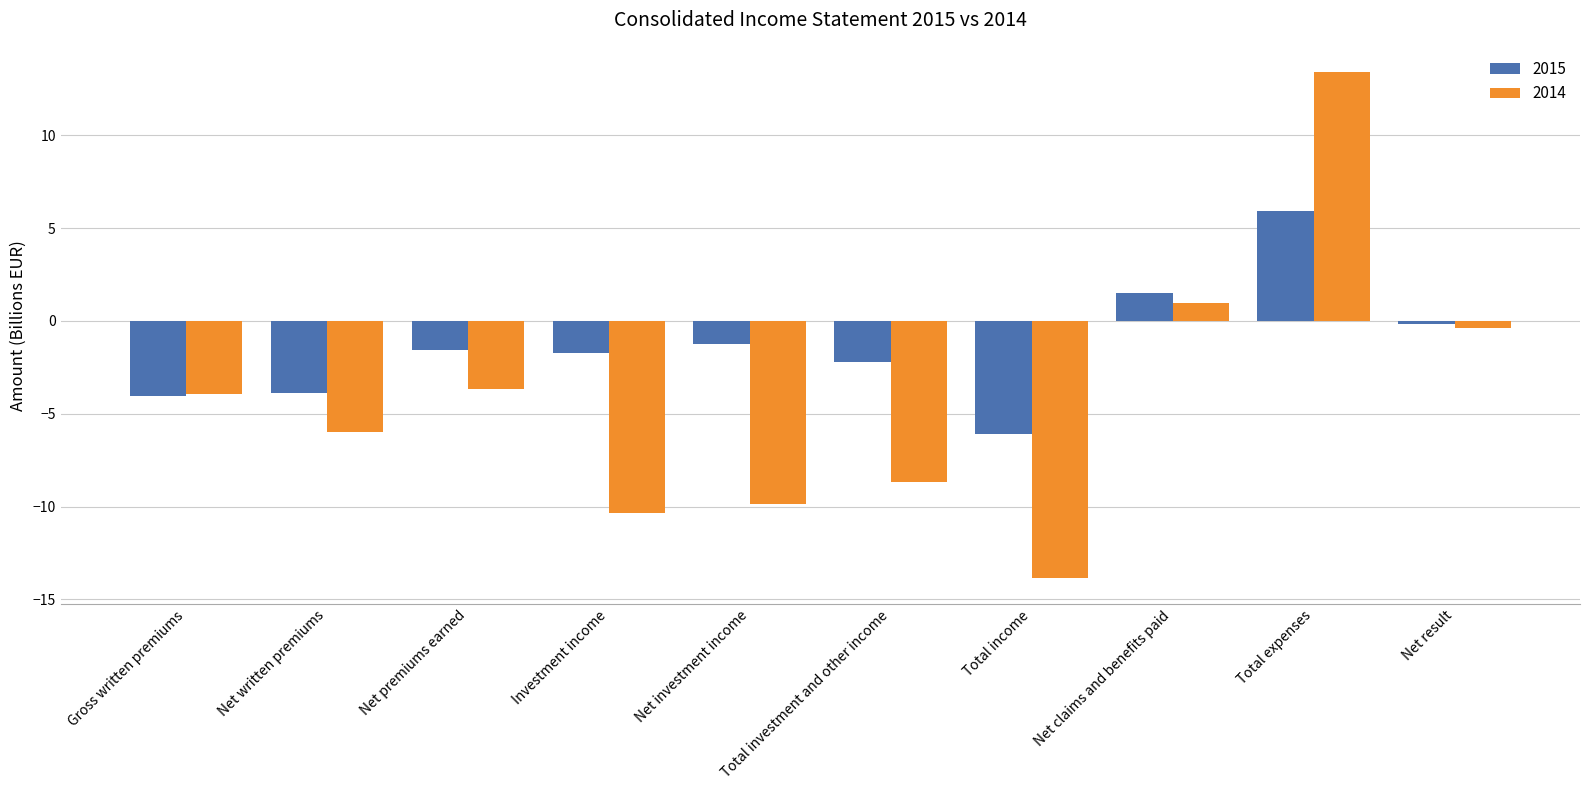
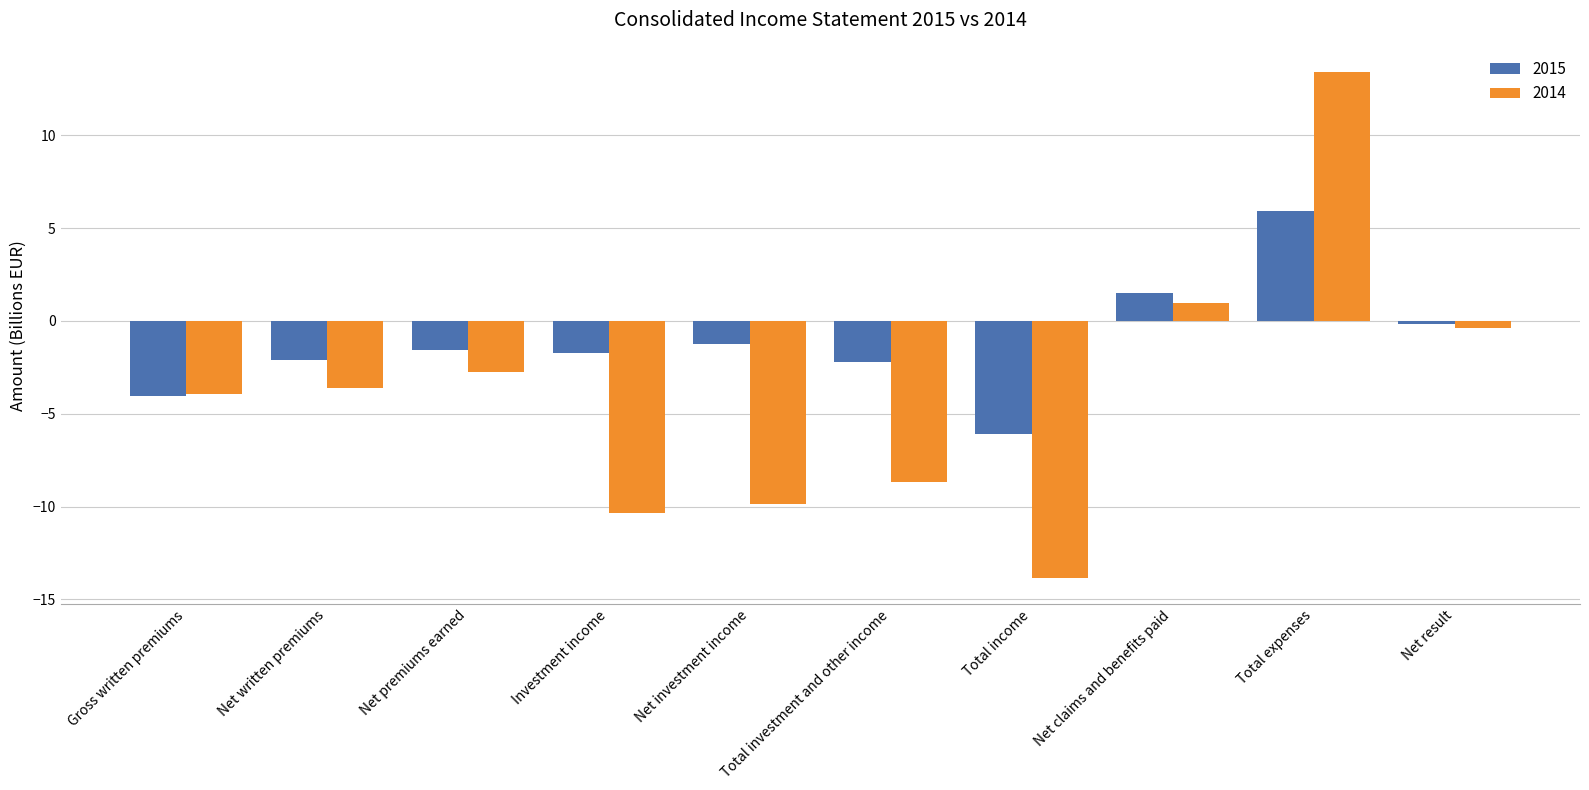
2015, Net written premiums: -3.9 -> -2.1
2014, Net written premiums: -6.0 -> -3.6
2014, Net premiums earned: -3.7 -> -2.7
